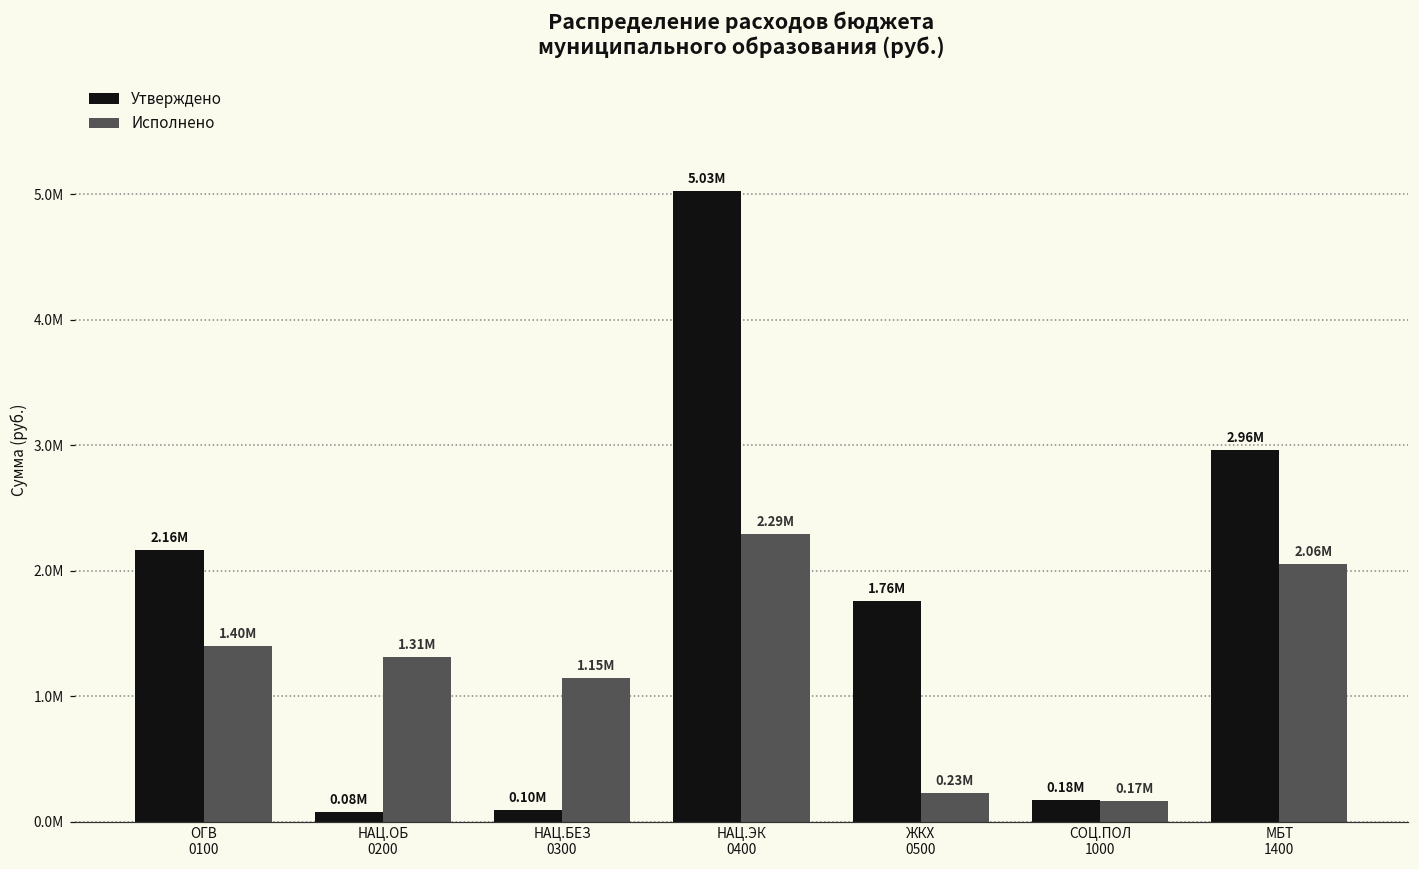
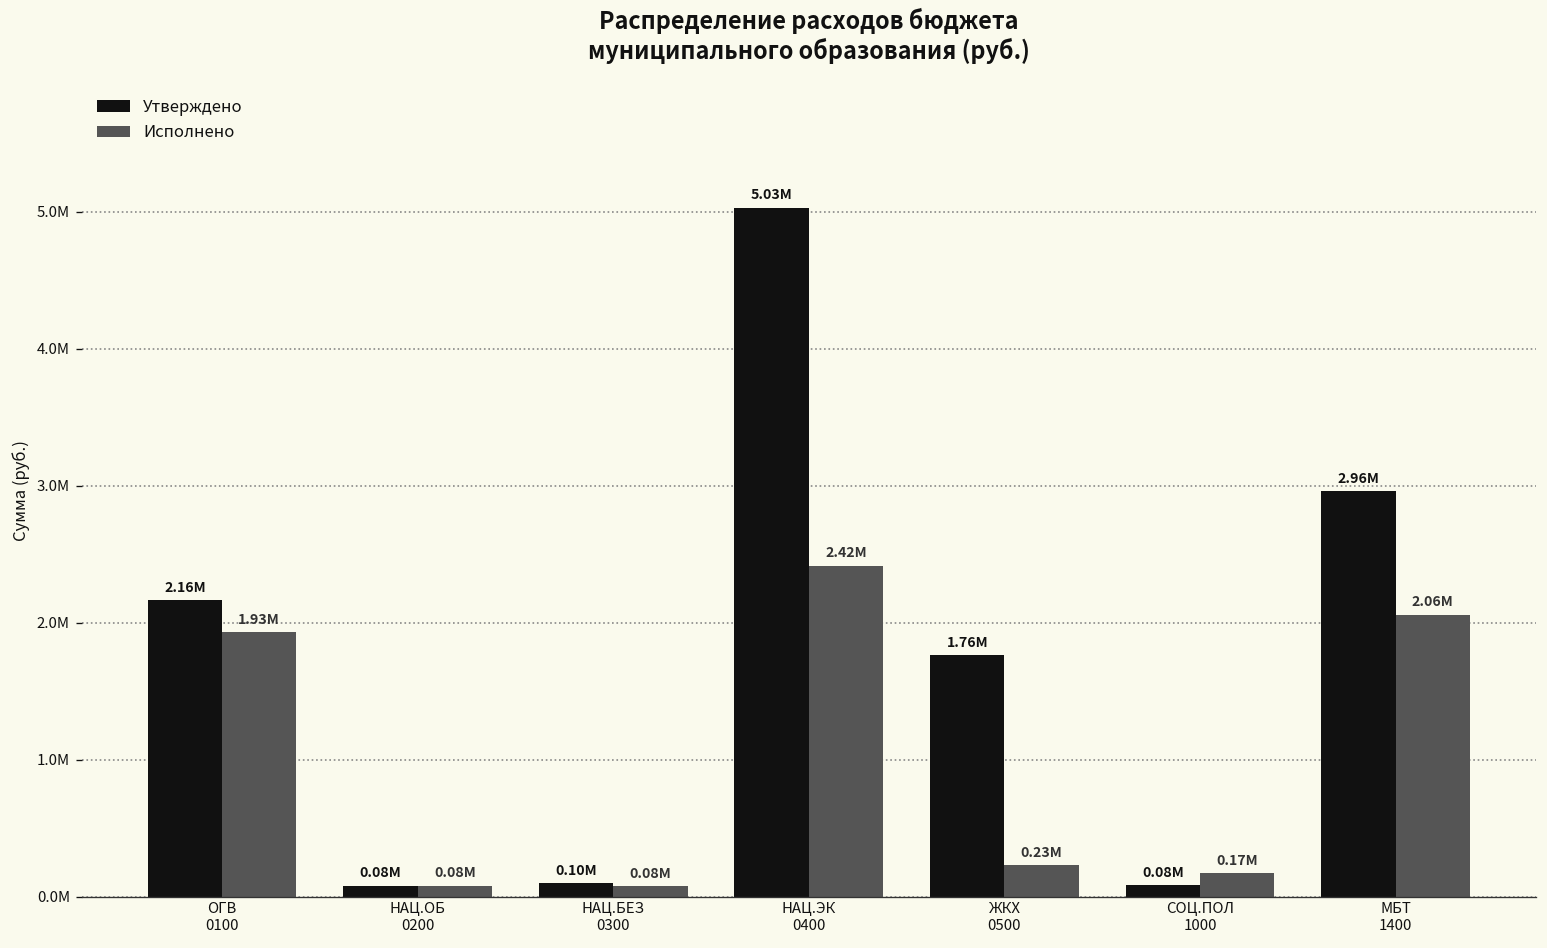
Исполнено, ОГВ 0100: 1.40M -> 1.93M
Исполнено, НАЦ.ОБ 0200: 1.31M -> 0.08M
Исполнено, НАЦ.БЕЗ 0300: 1.15M -> 0.08M
Исполнено, НАЦ.ЭК 0400: 2.29M -> 2.42M
Утверждено, СОЦ.ПОЛ 1000: 0.18M -> 0.08M
